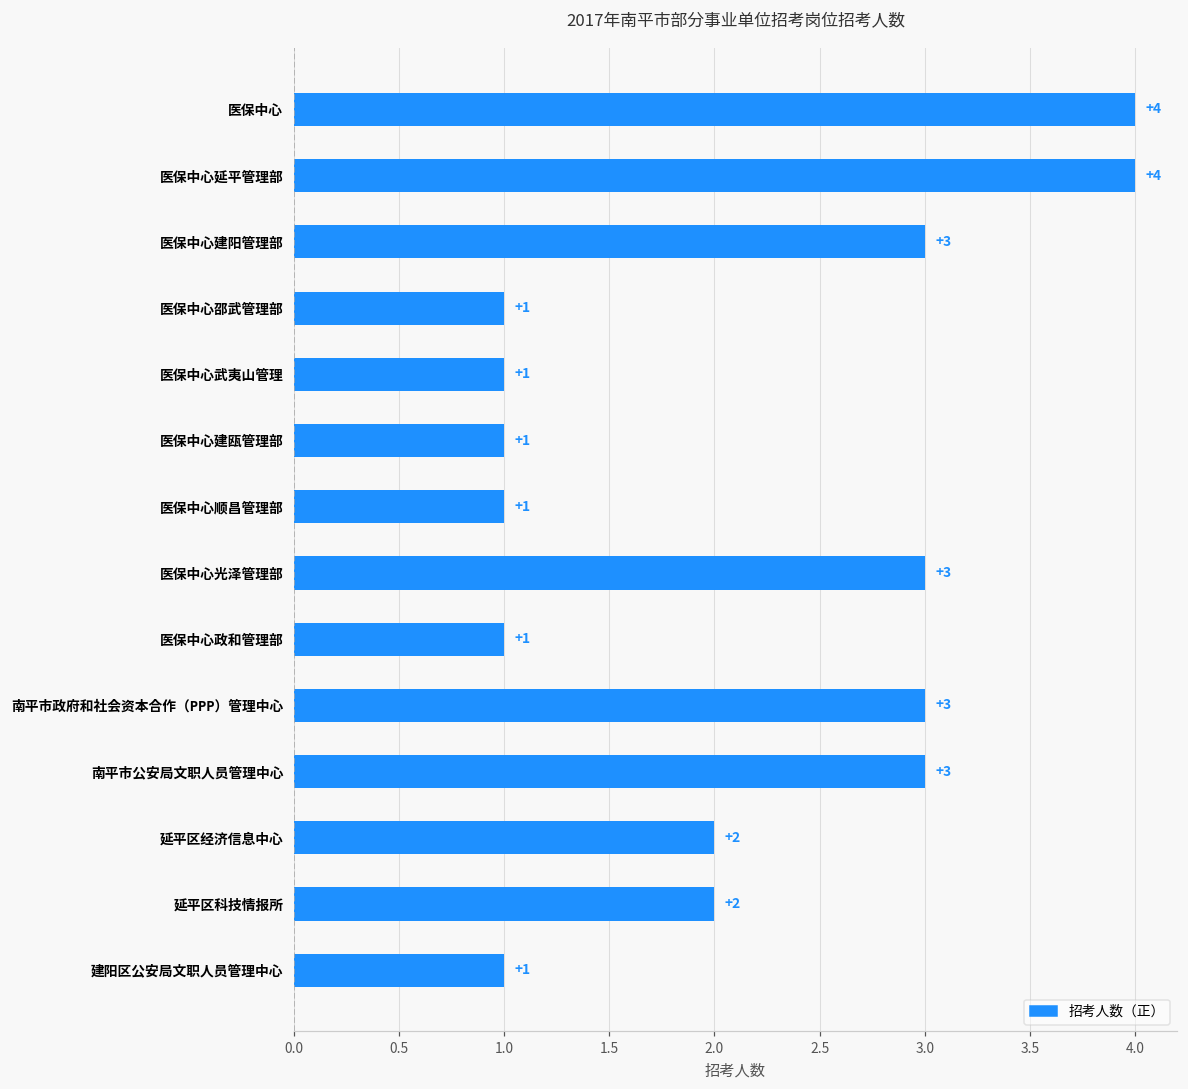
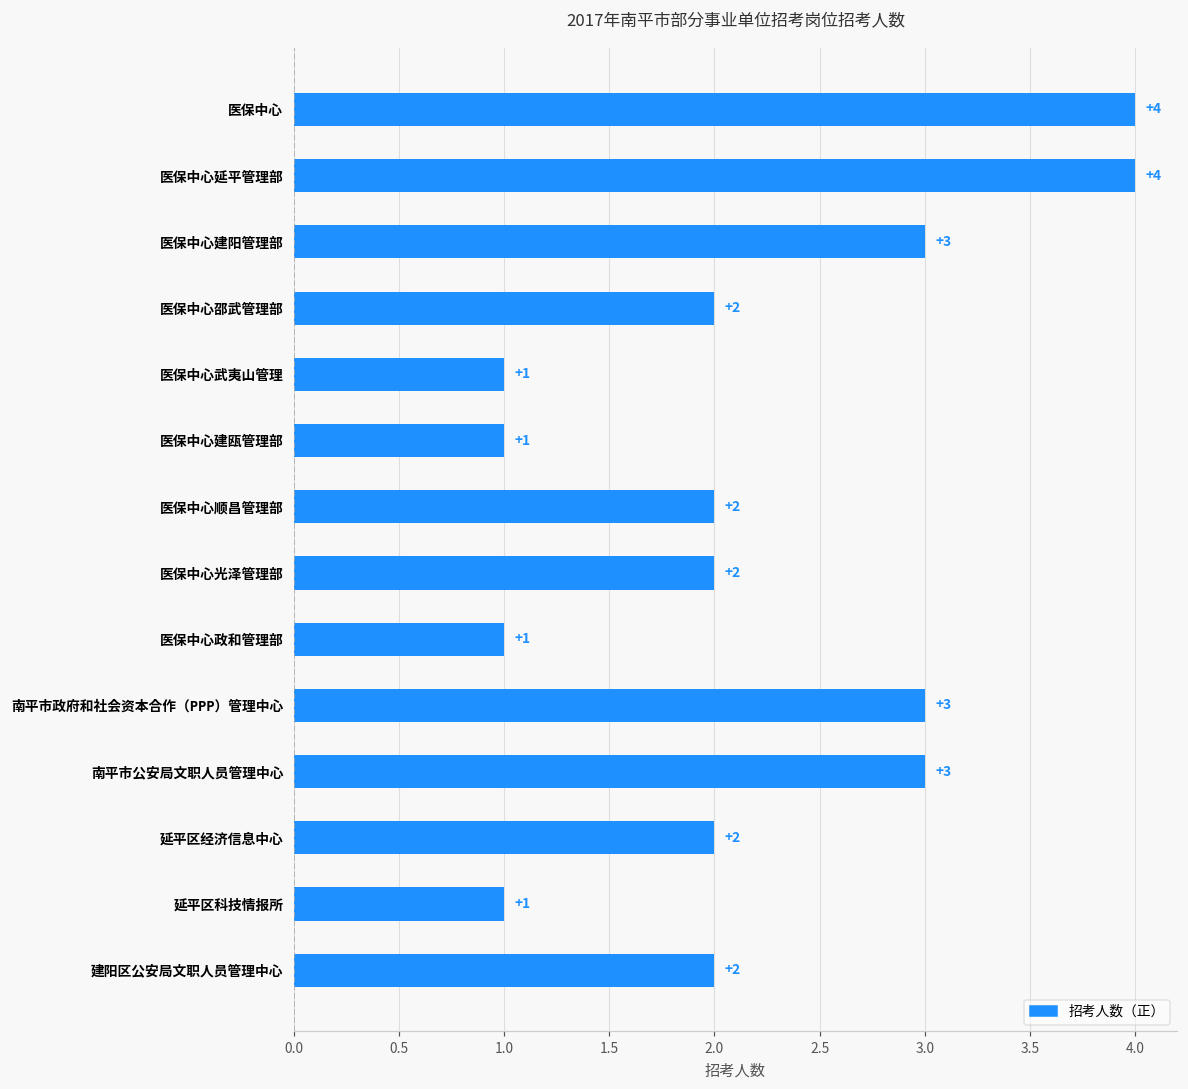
医保中心邵武管理部: +1 -> +2
医保中心顺昌管理部: +1 -> +2
医保中心光泽管理部: +3 -> +2
延平区科技情报所: +2 -> +1
建阳区公安局文职人员管理中心: +1 -> +2
